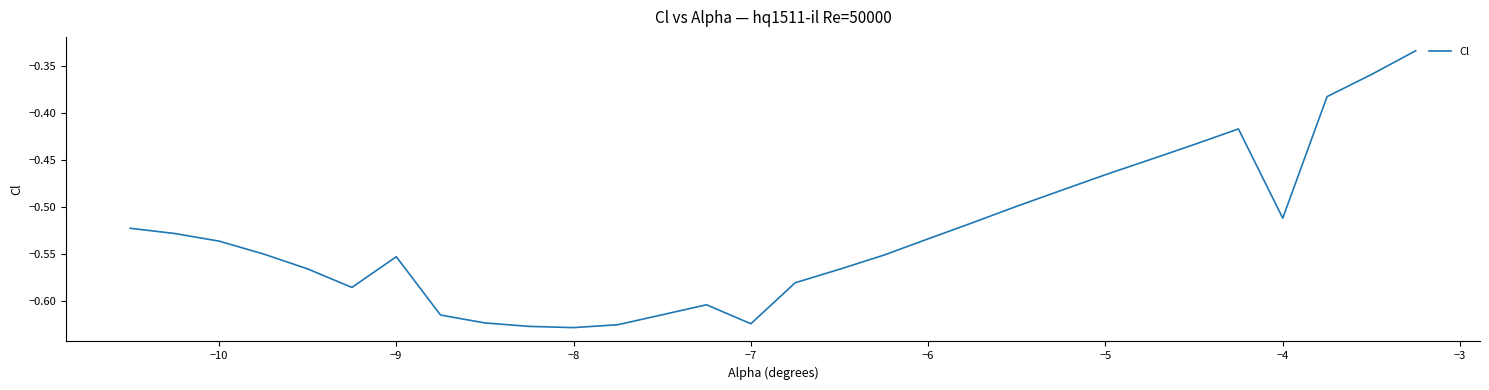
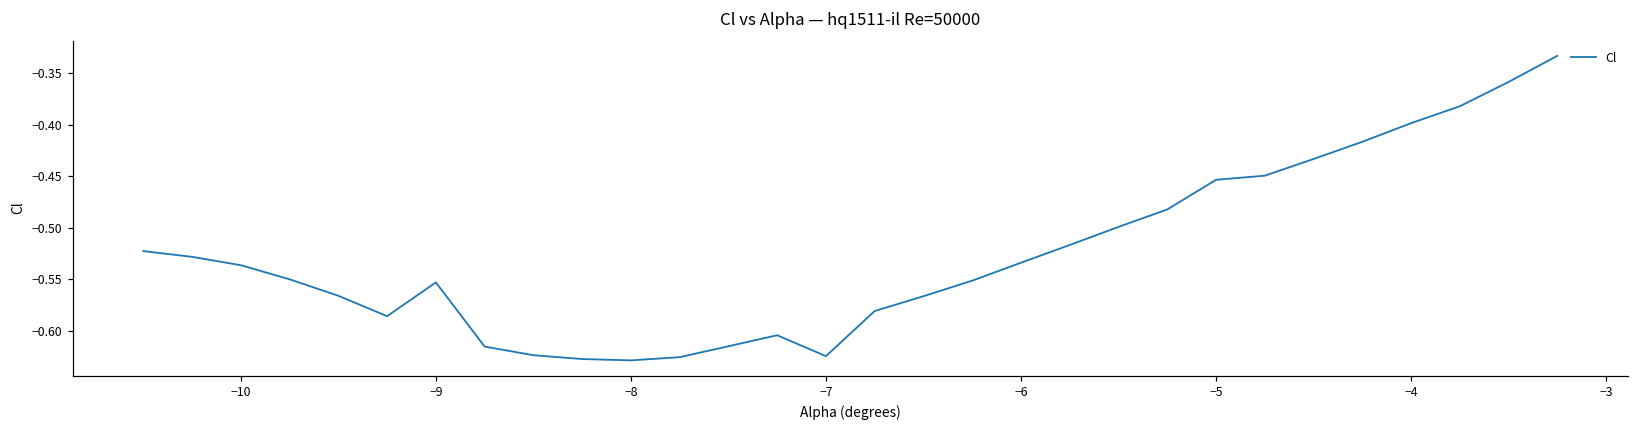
−5: -0.47 -> -0.45
−4: -0.51 -> -0.40
